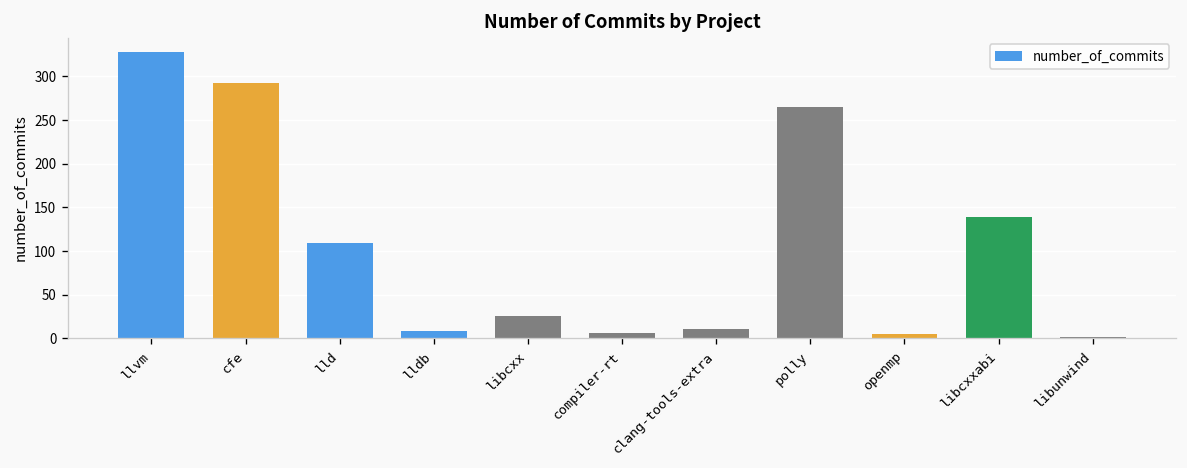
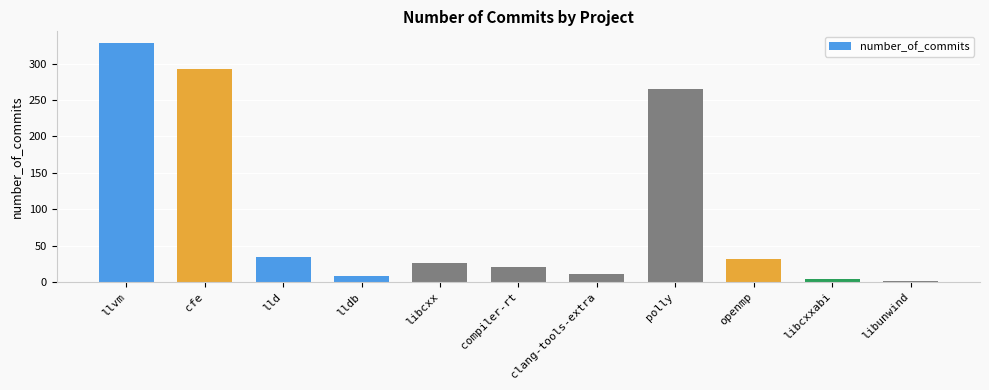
lld: 110 -> 40
compiler-rt: 10 -> 20
openmp: 10 -> 30
libcxxabi: 140 -> 0
